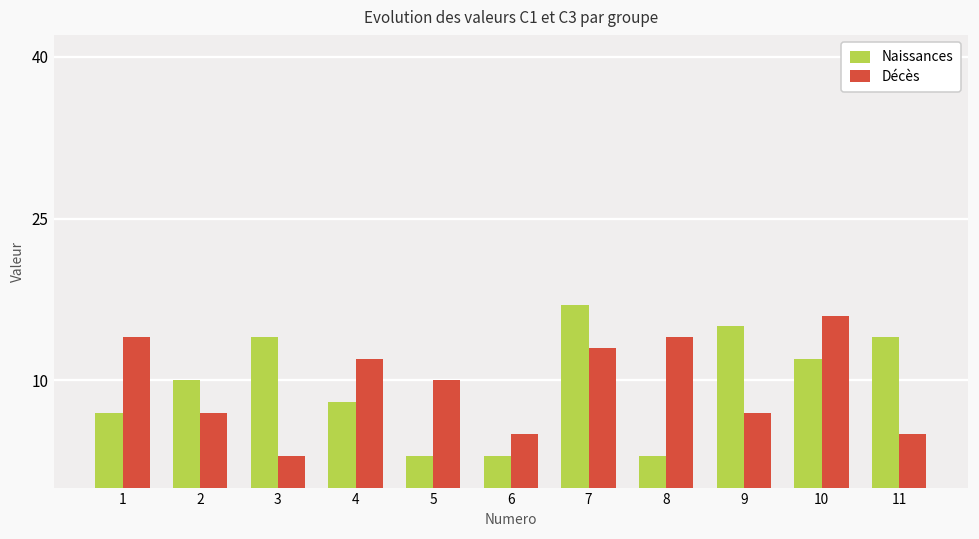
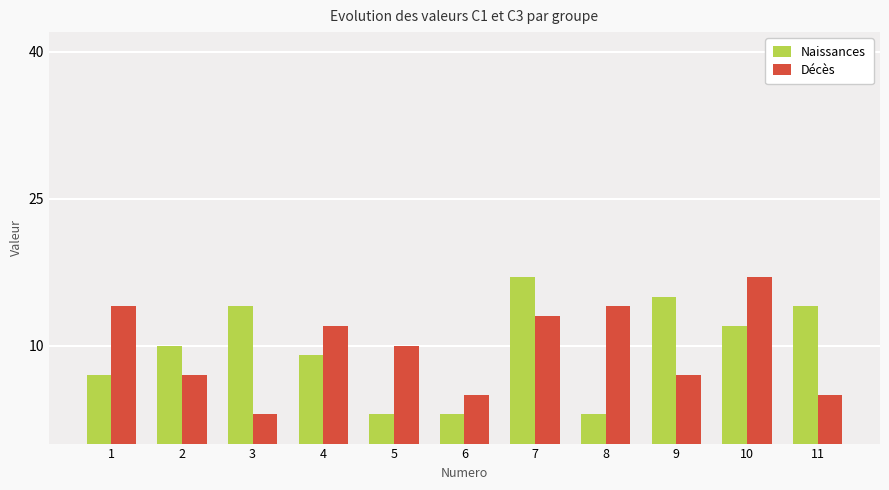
Naissances, 4: 8 -> 9
Décès, 10: 16 -> 17
